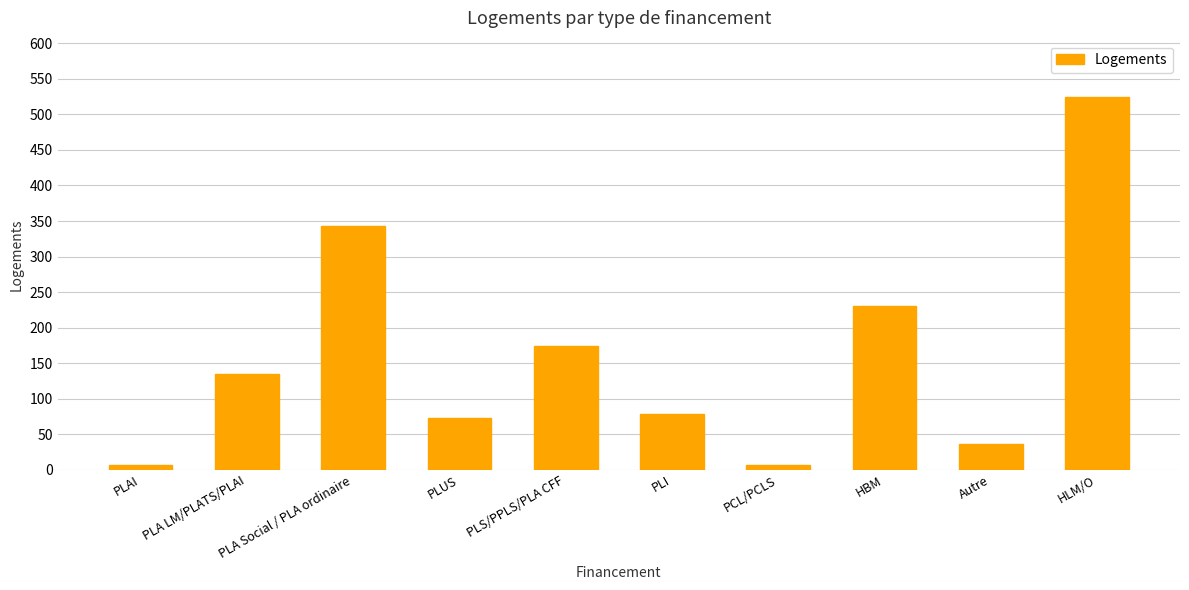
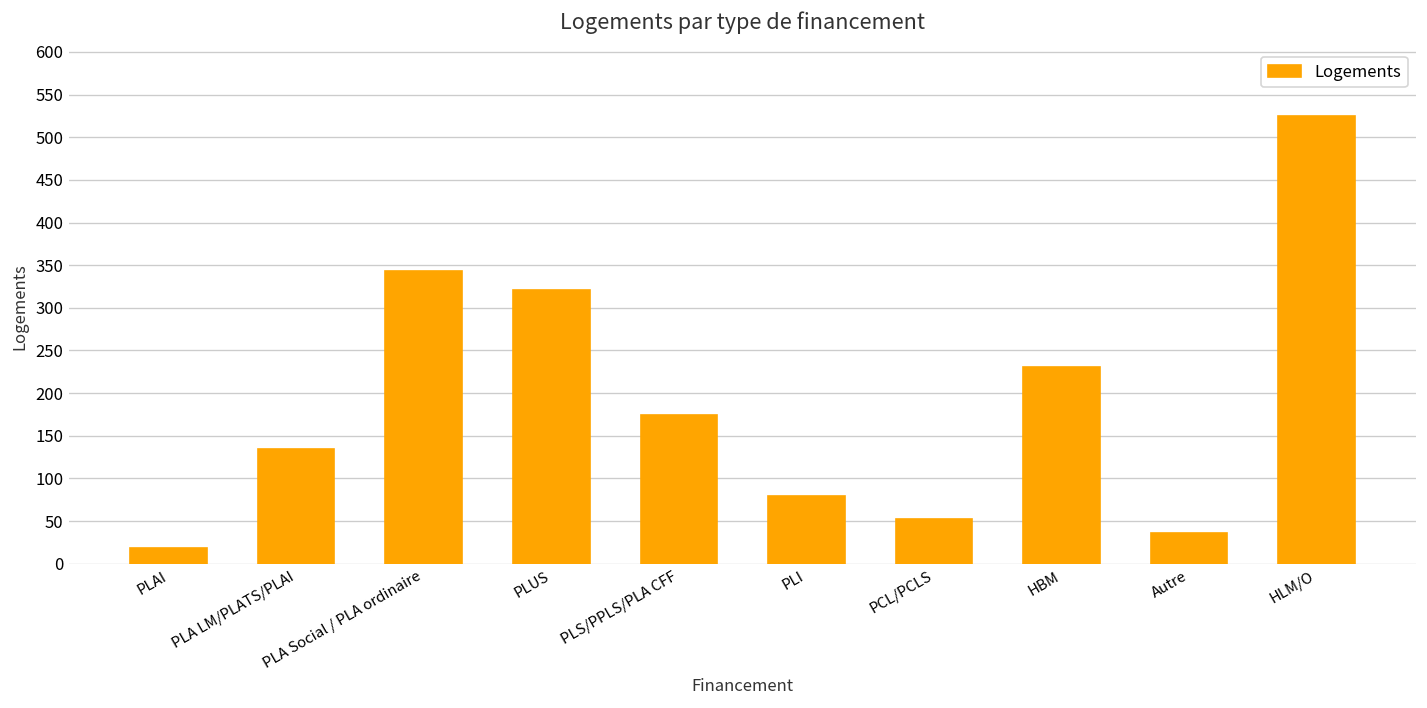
PLAI: 10 -> 20
PLUS: 70 -> 320
PCL/PCLS: 10 -> 50
